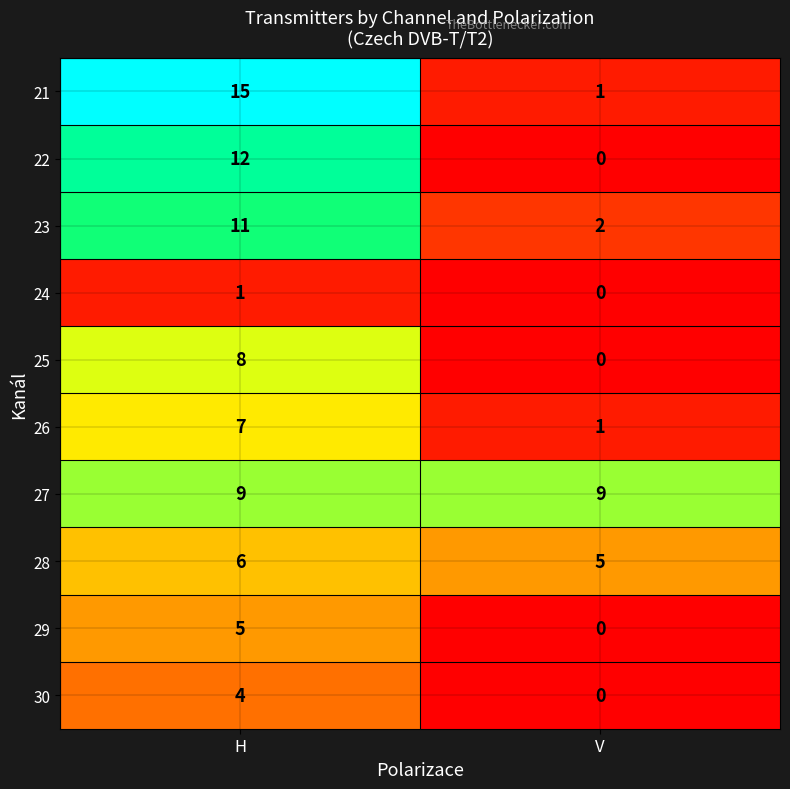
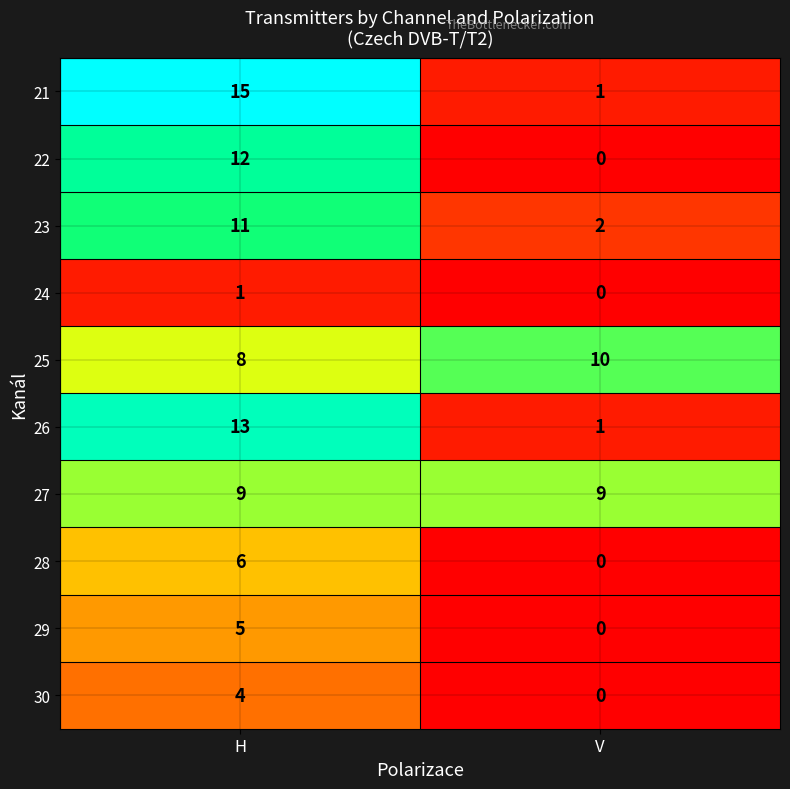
25, V: 0 -> 10
26, H: 7 -> 13
28, V: 5 -> 0
